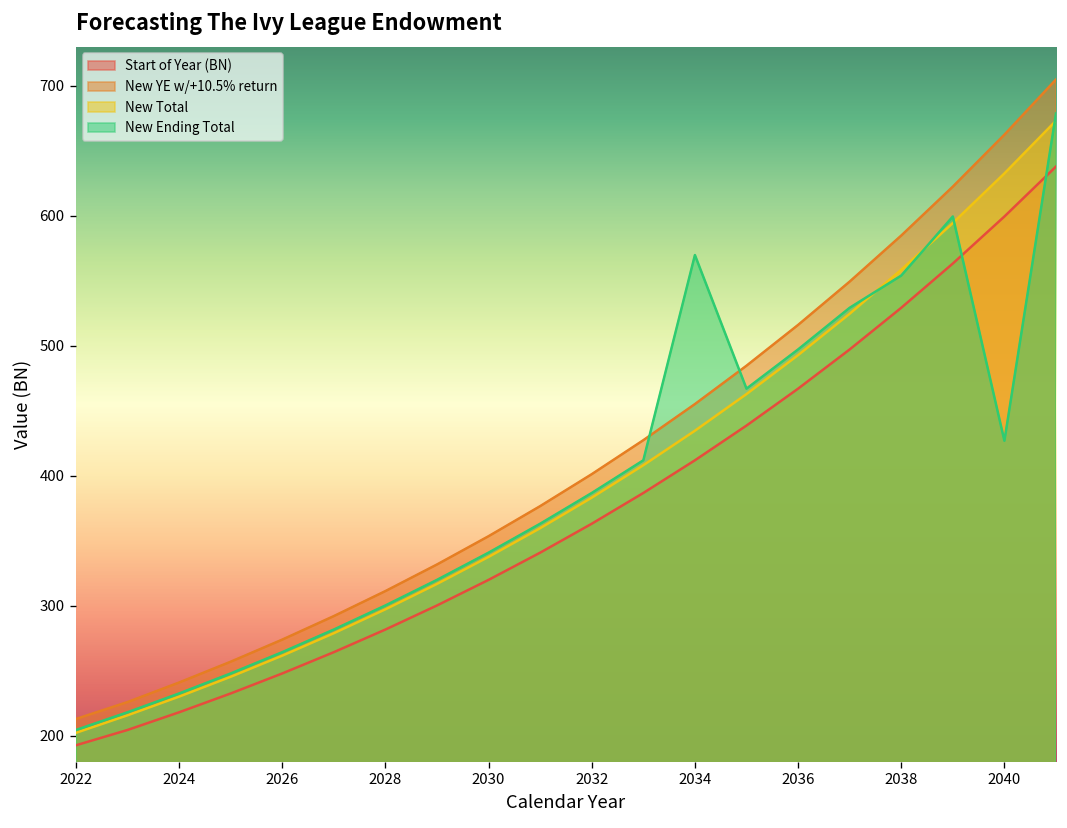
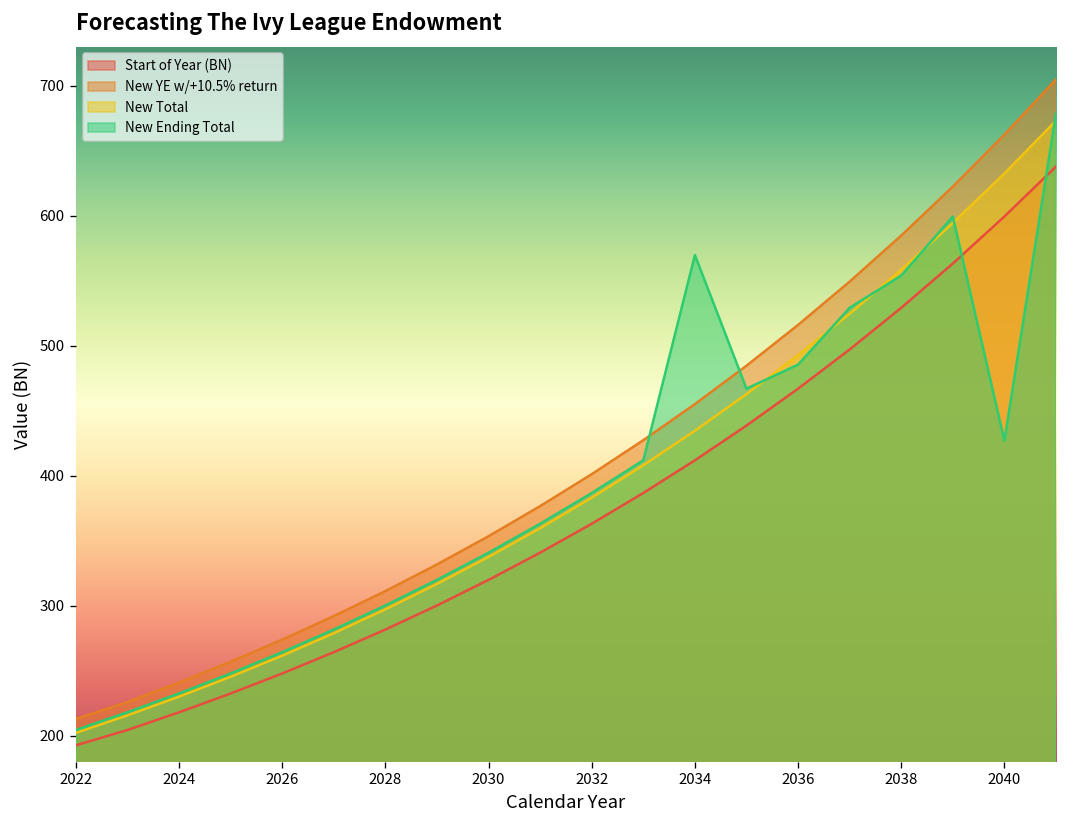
New Ending Total, 2036: 497 -> 485
